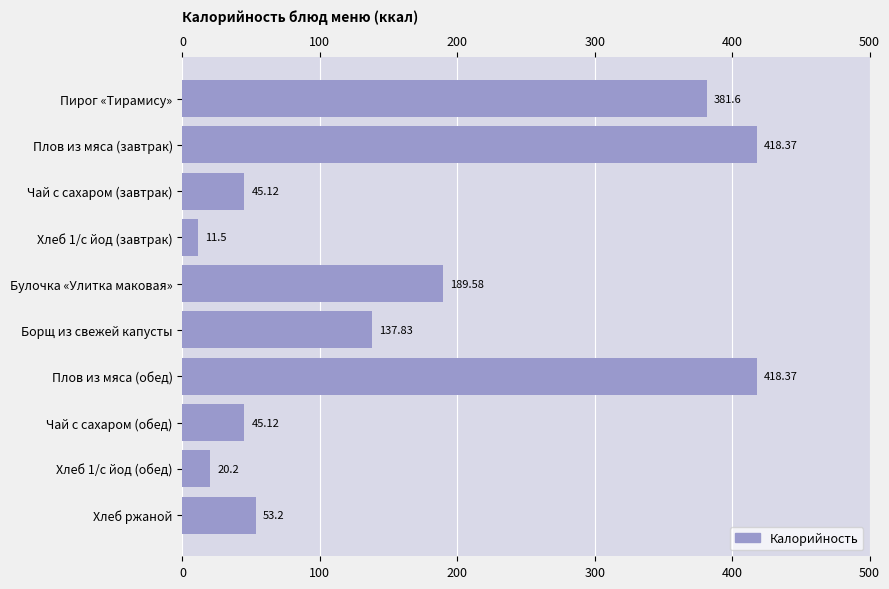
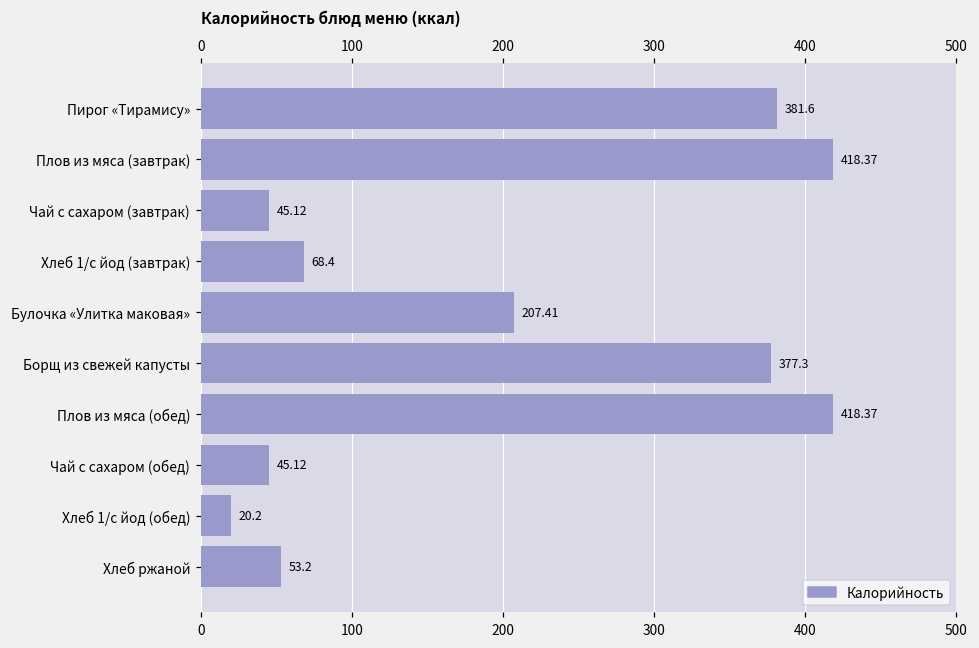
Хлеб 1/с йод (завтрак): 11.5 -> 68.4
Булочка «Улитка маковая»: 189.58 -> 207.41
Борщ из свежей капусты: 137.83 -> 377.3
